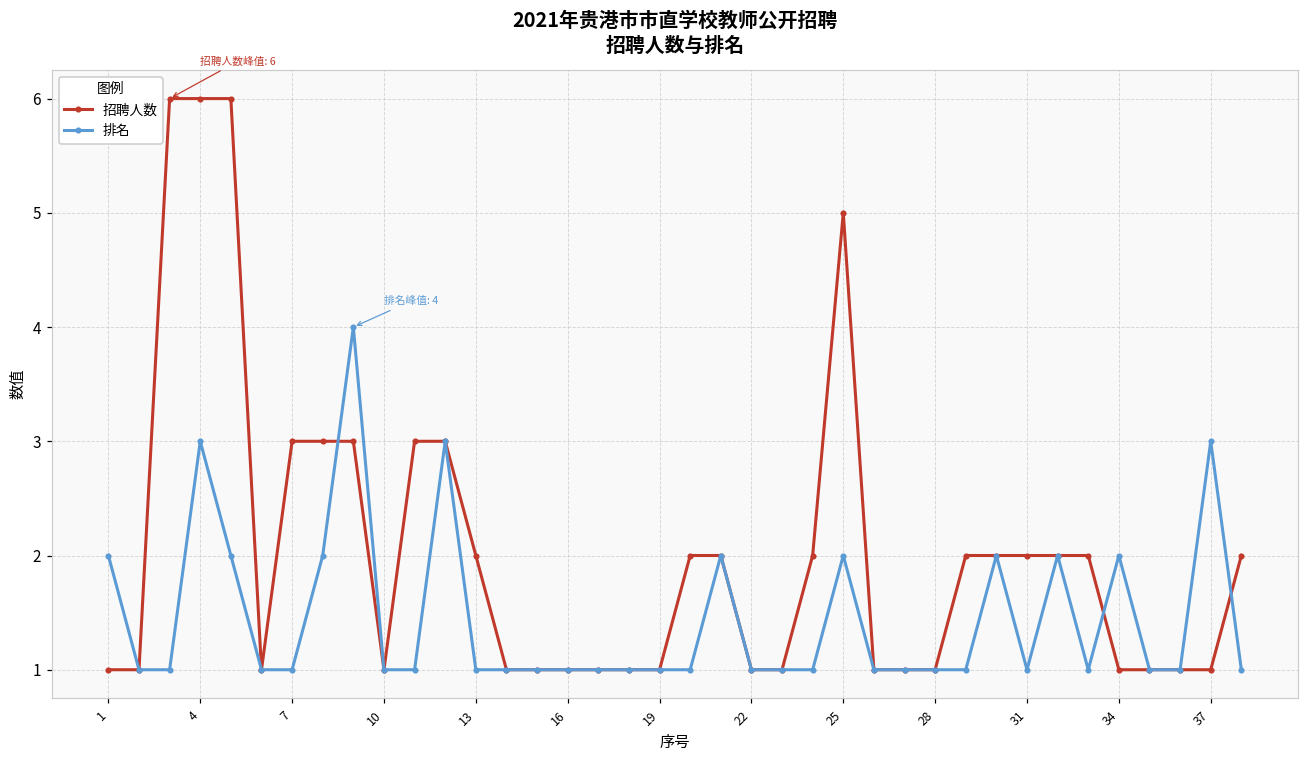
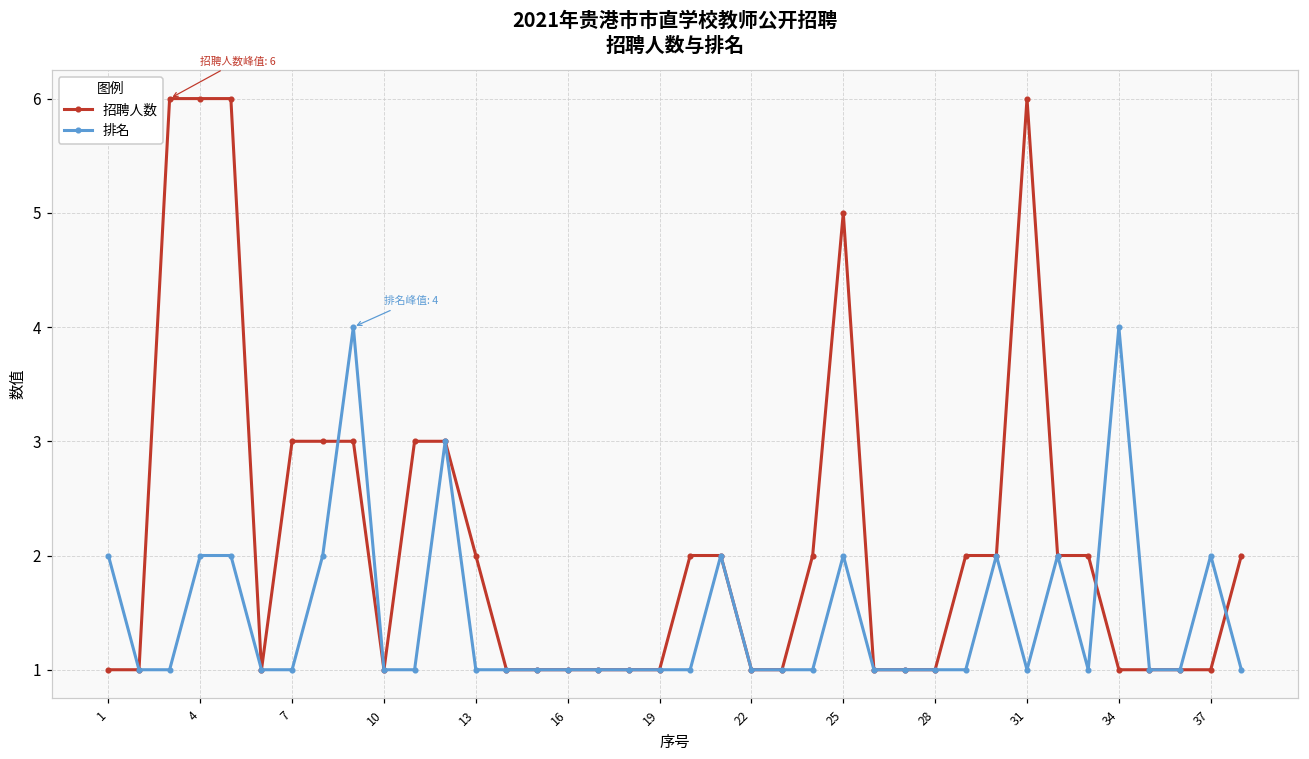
排名, 4: 3 -> 2
招聘人数, 31: 2 -> 6
排名, 34: 2 -> 4
排名, 37: 3 -> 2
